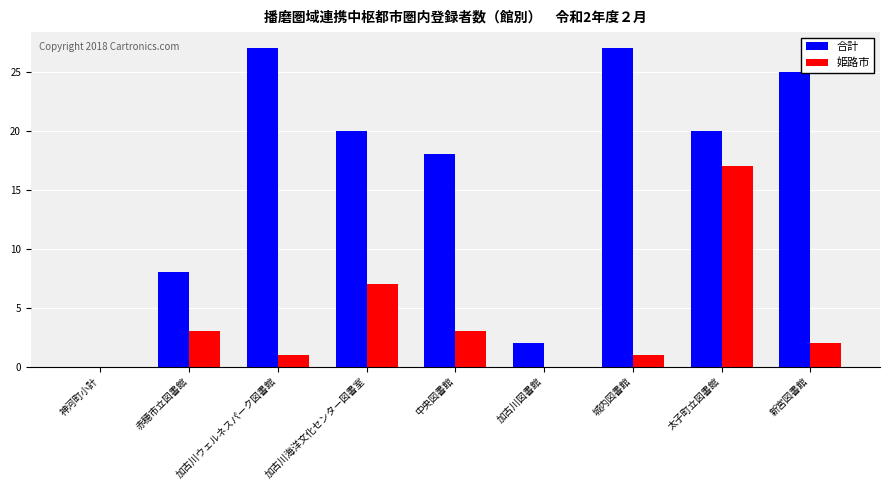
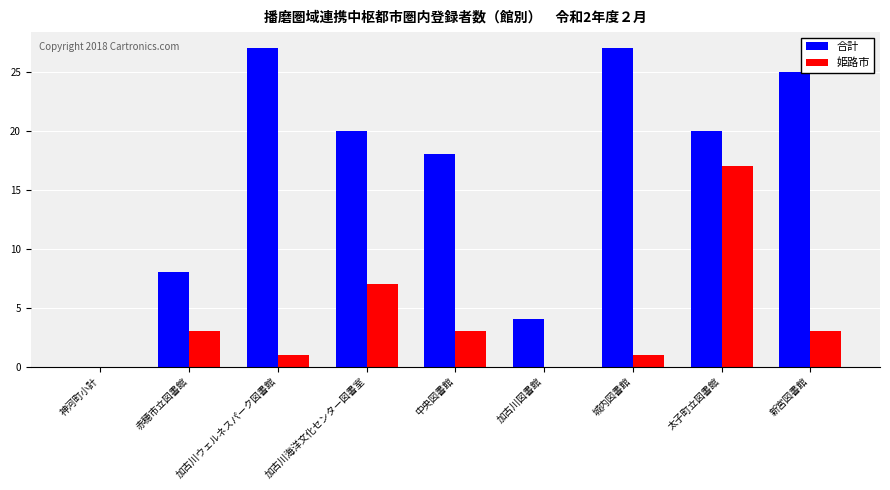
合計, 加古川図書館: 2 -> 4
姫路市, 新宮図書館: 2 -> 3
